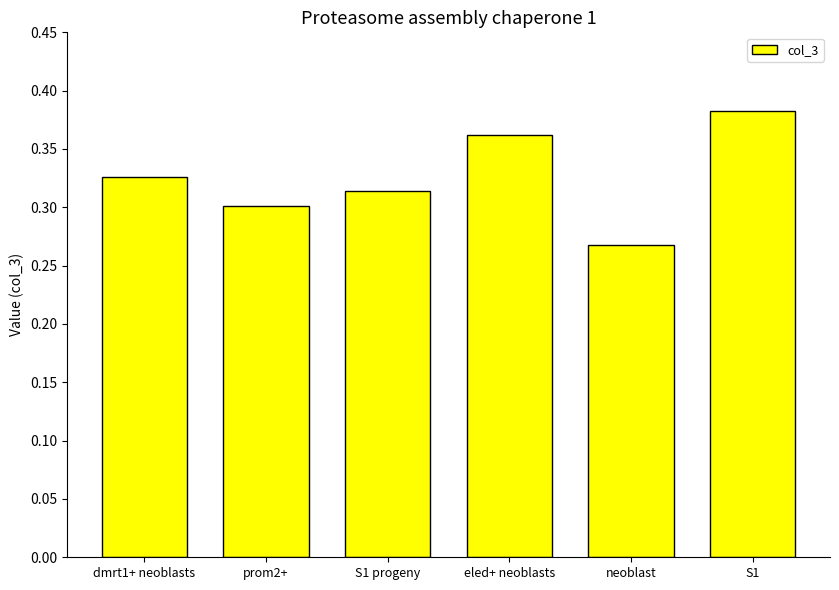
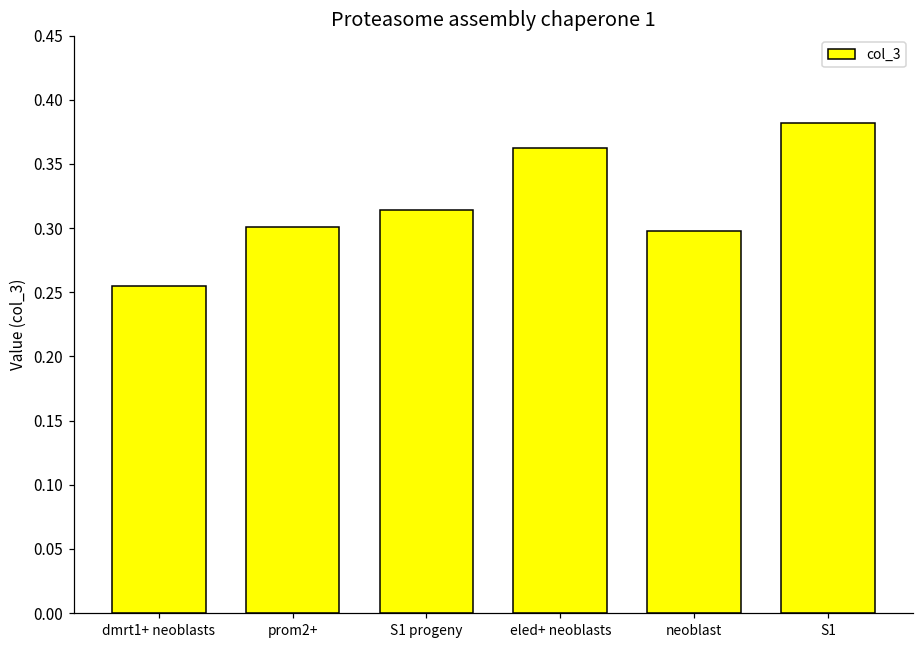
dmrt1+ neoblasts: 0.326 -> 0.255
neoblast: 0.268 -> 0.298
